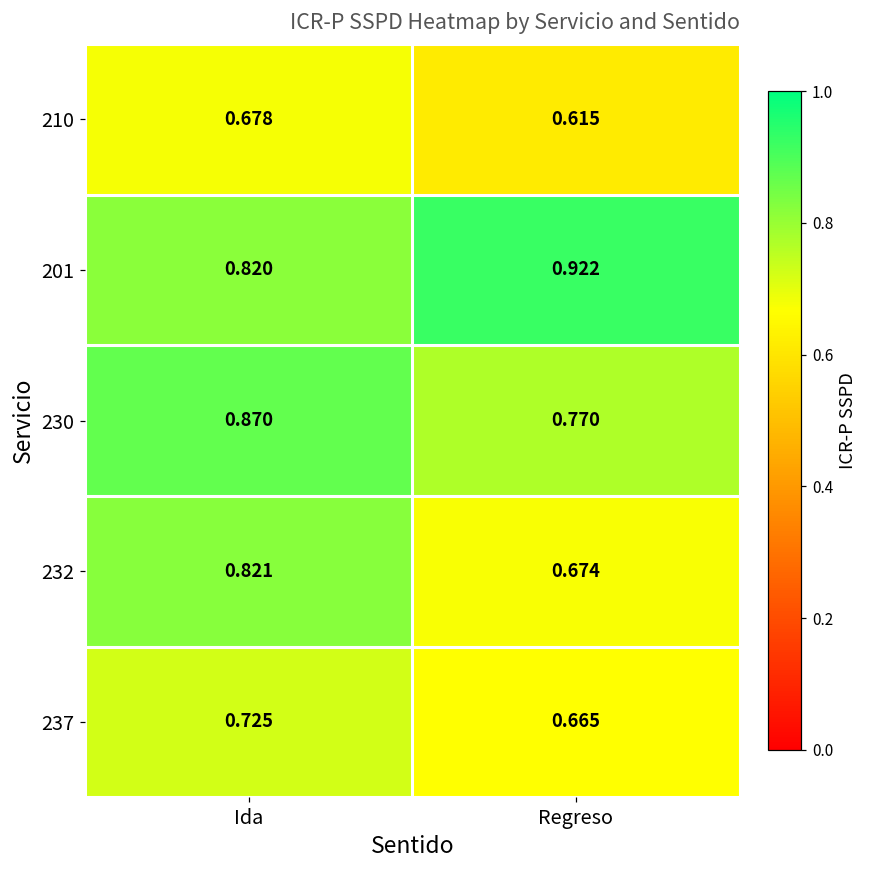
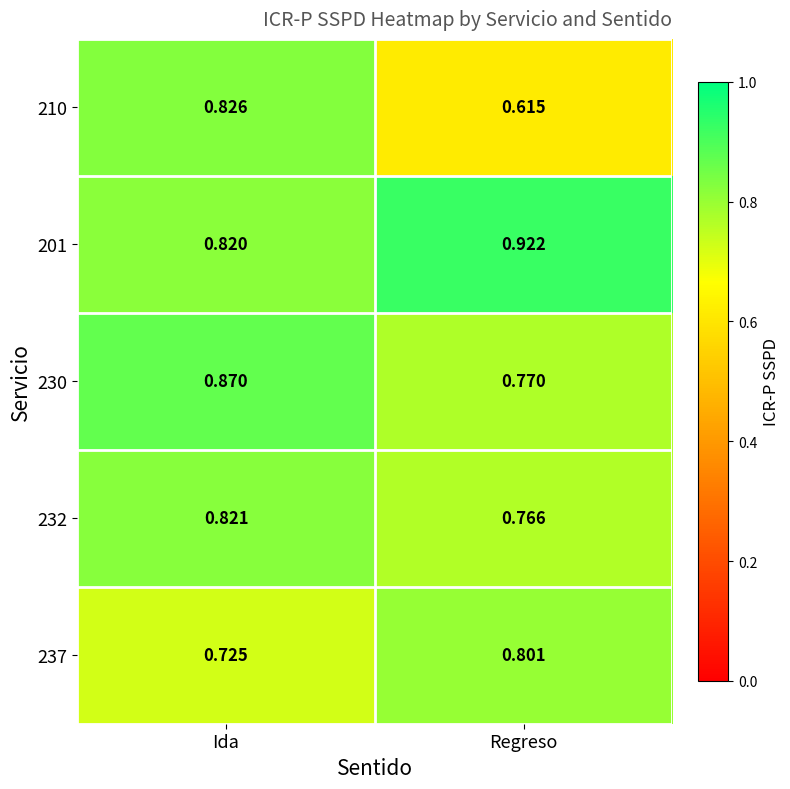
210, Ida: 0.678 -> 0.826
232, Regreso: 0.674 -> 0.766
237, Regreso: 0.665 -> 0.801
